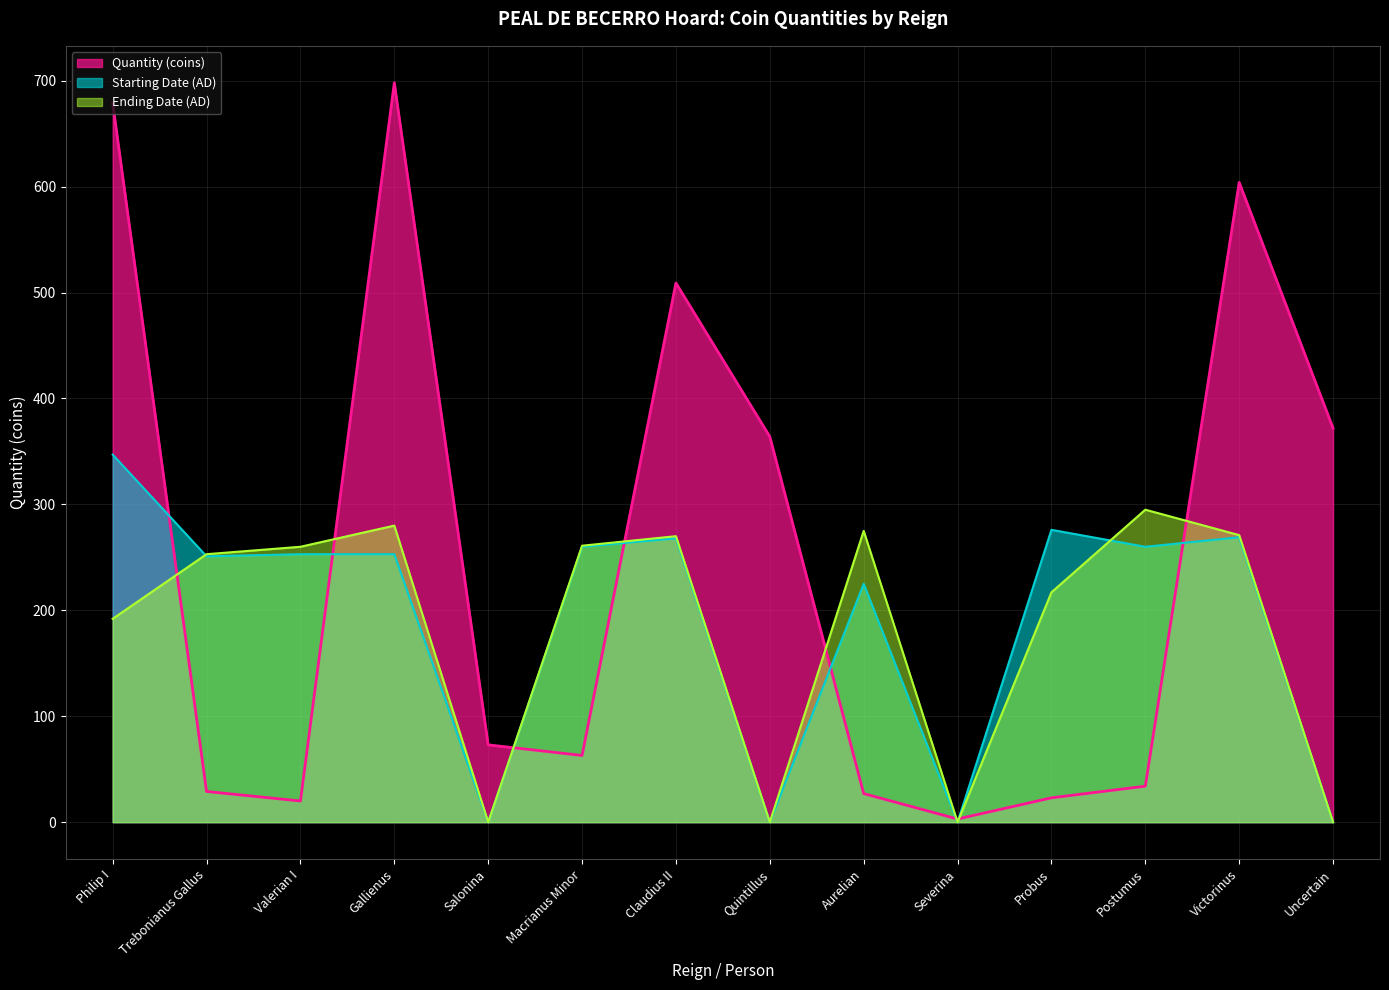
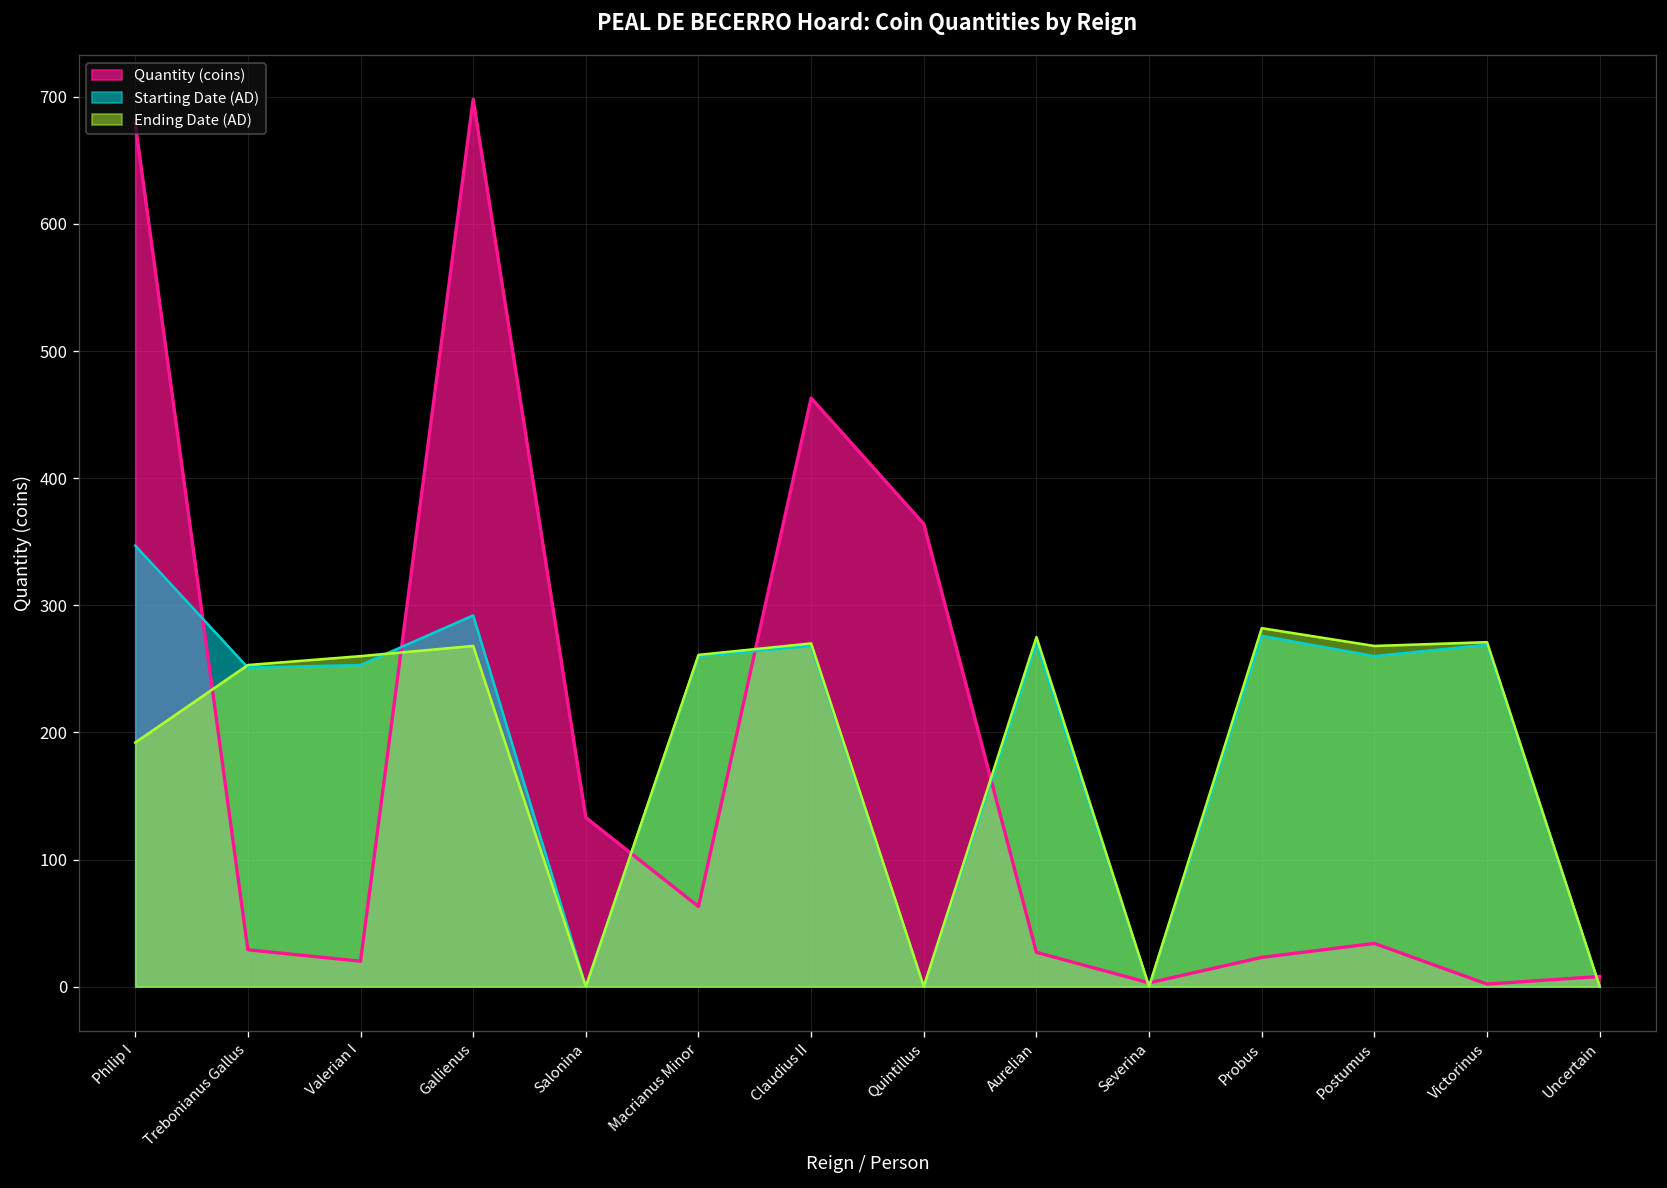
Starting Date (AD), Gallienus: 253 -> 292
Ending Date (AD), Gallienus: 280 -> 268
Quantity (coins), Salonina: 73 -> 133
Quantity (coins), Claudius II: 509 -> 463
Starting Date (AD), Aurelian: 225 -> 270
Ending Date (AD), Probus: 217 -> 282
Ending Date (AD), Postumus: 295 -> 268
Quantity (coins), Victorinus: 604 -> 2
Quantity (coins), Uncertain: 372 -> 8
